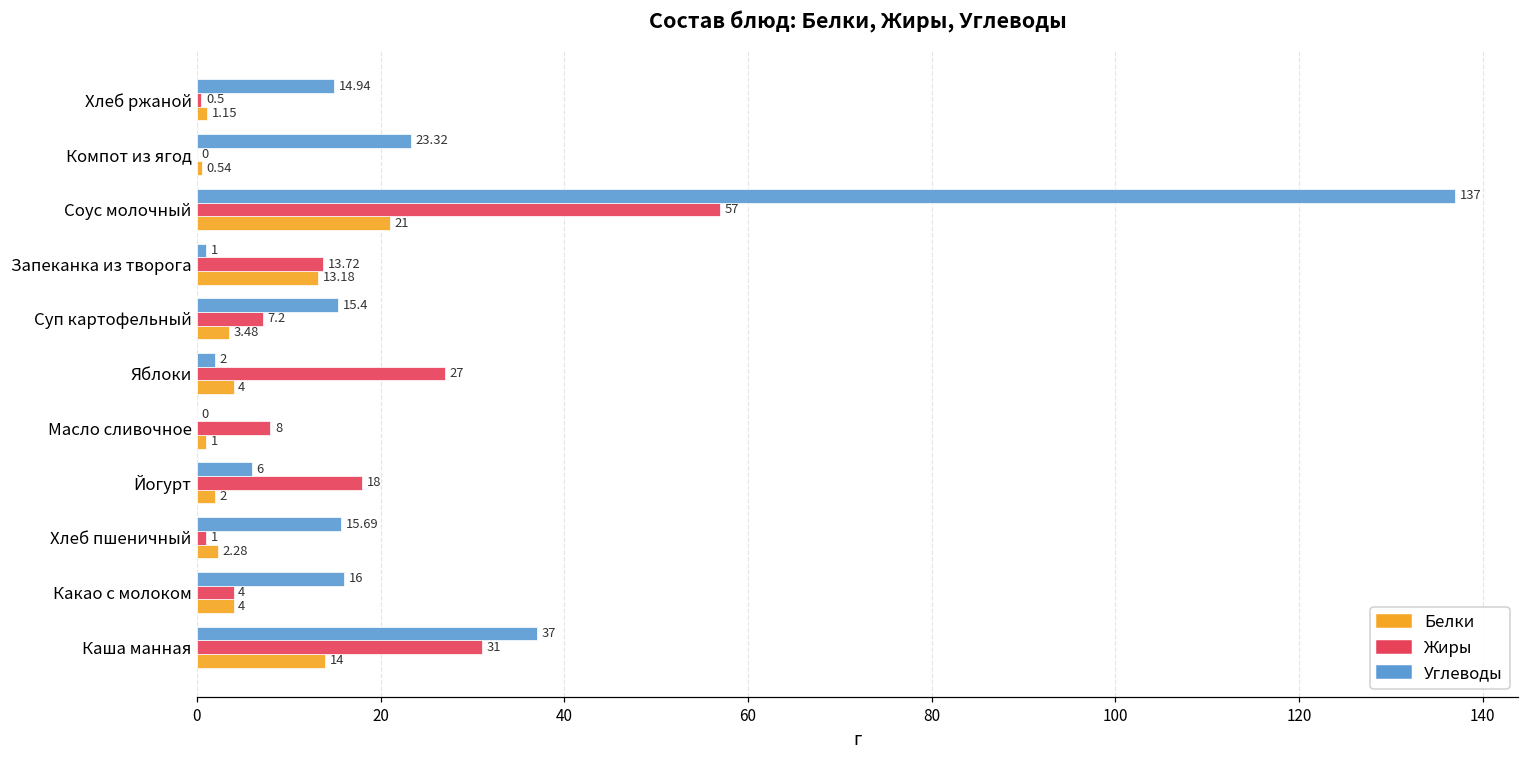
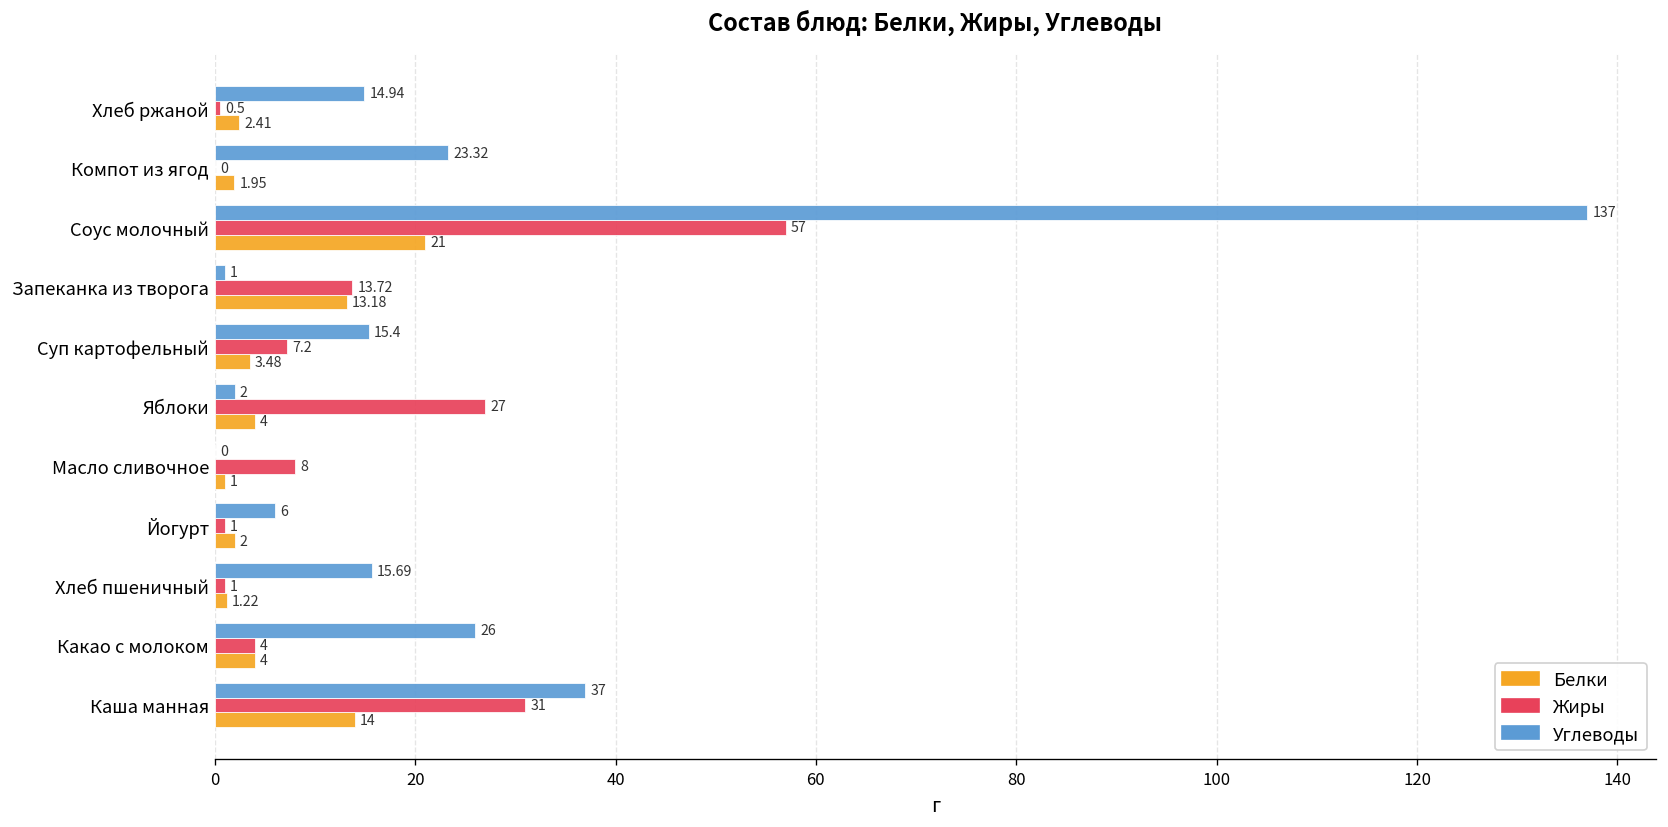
Белки, Хлеб ржаной: 1.15 -> 2.41
Белки, Компот из ягод: 0.54 -> 1.95
Жиры, Йогурт: 18 -> 1
Белки, Хлеб пшеничный: 2.28 -> 1.22
Углеводы, Какао с молоком: 16 -> 26
